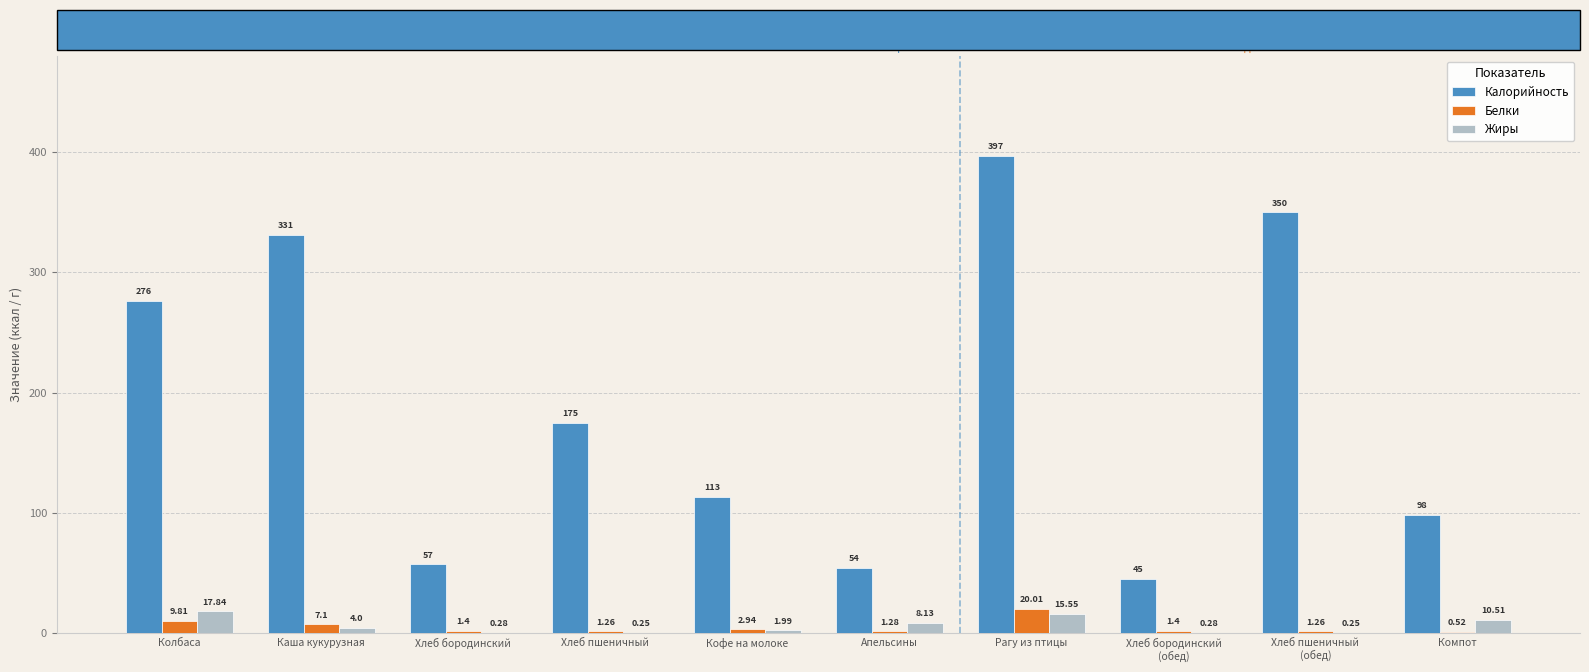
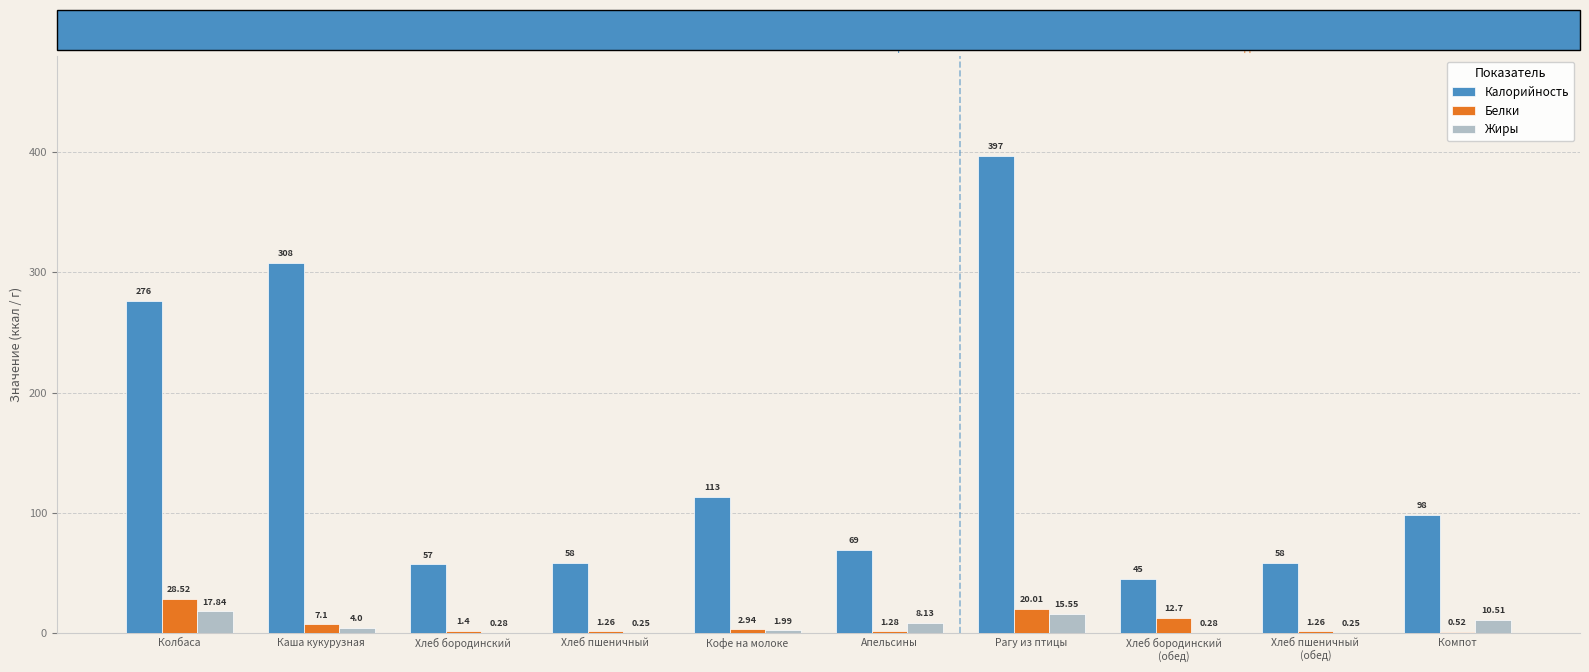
Белки, Колбаса: 9.81 -> 28.52
Калорийность, Каша кукурузная: 331 -> 308
Калорийность, Хлеб пшеничный: 175 -> 58
Калорийность, Апельсины: 54 -> 69
Белки, Хлеб бородинский (обед): 1.4 -> 12.7
Калорийность, Хлеб пшеничный (обед): 350 -> 58
